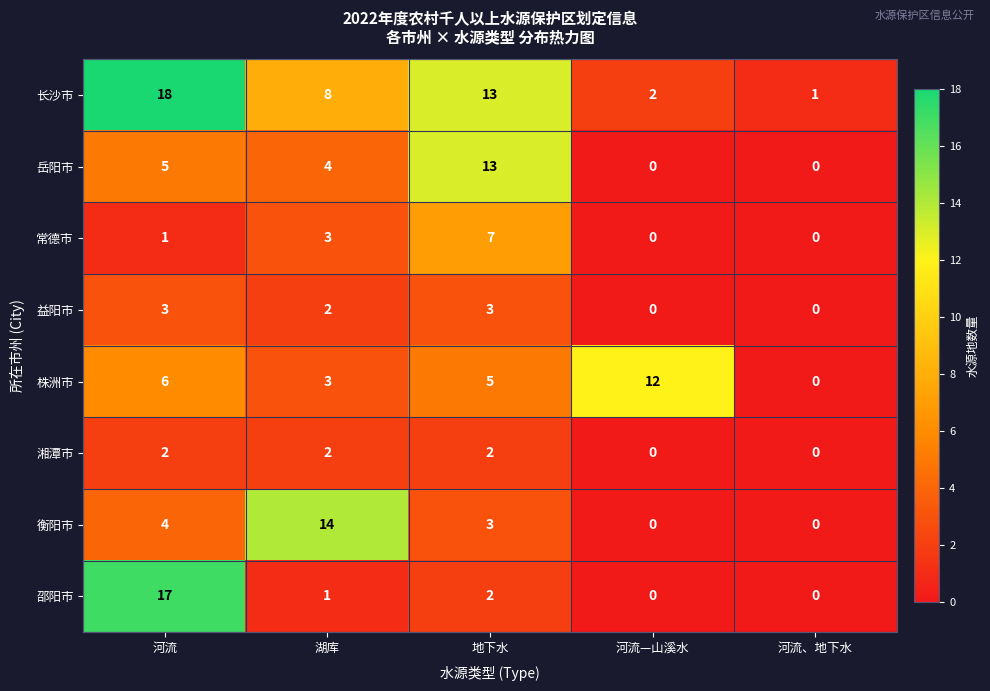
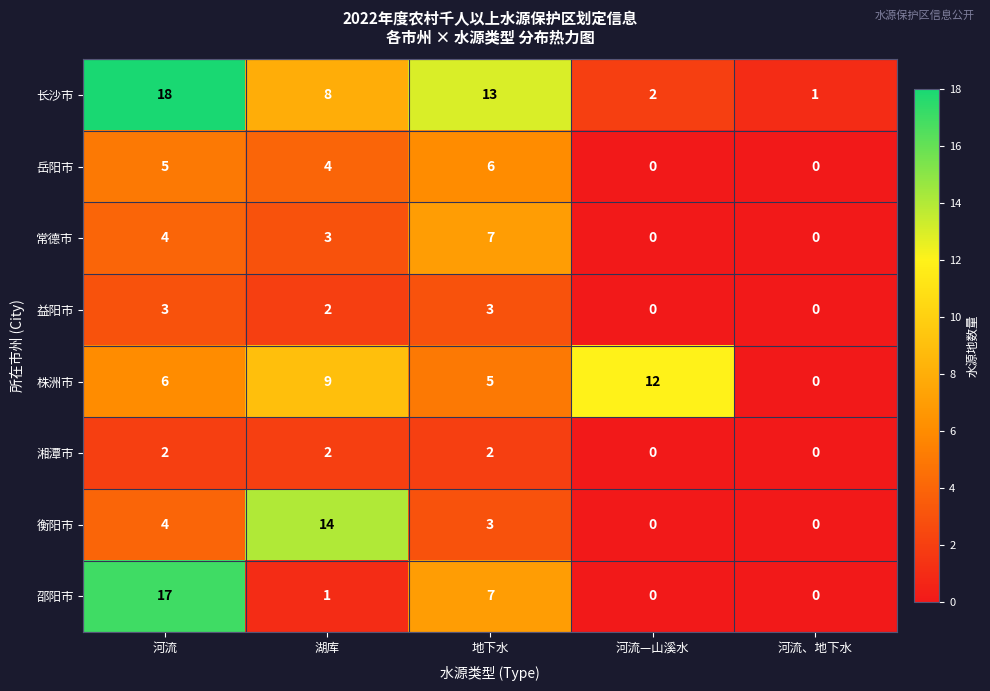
岳阳市, 地下水: 13 -> 6
常德市, 河流: 1 -> 4
株洲市, 湖库: 3 -> 9
邵阳市, 地下水: 2 -> 7
